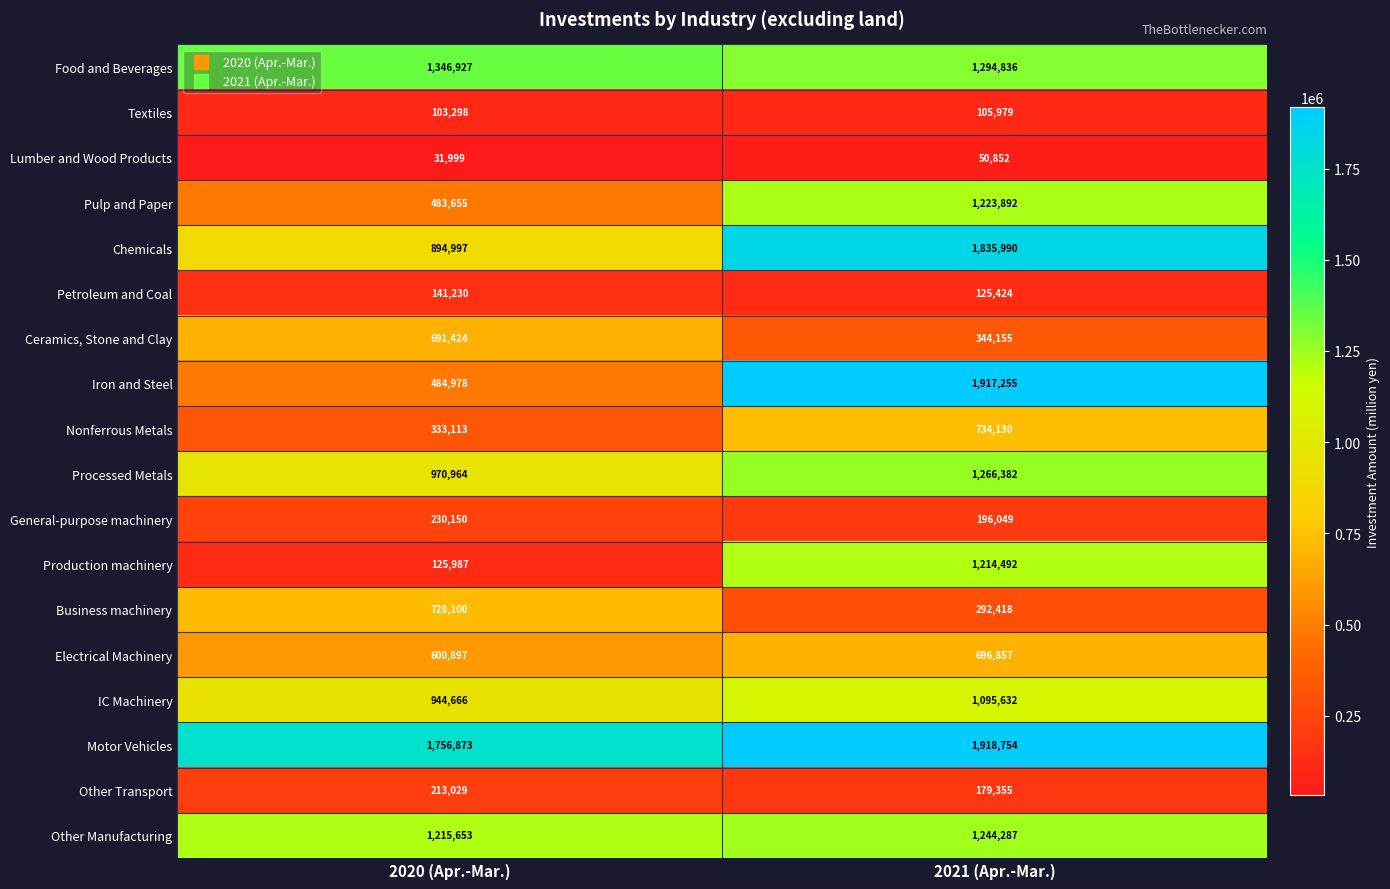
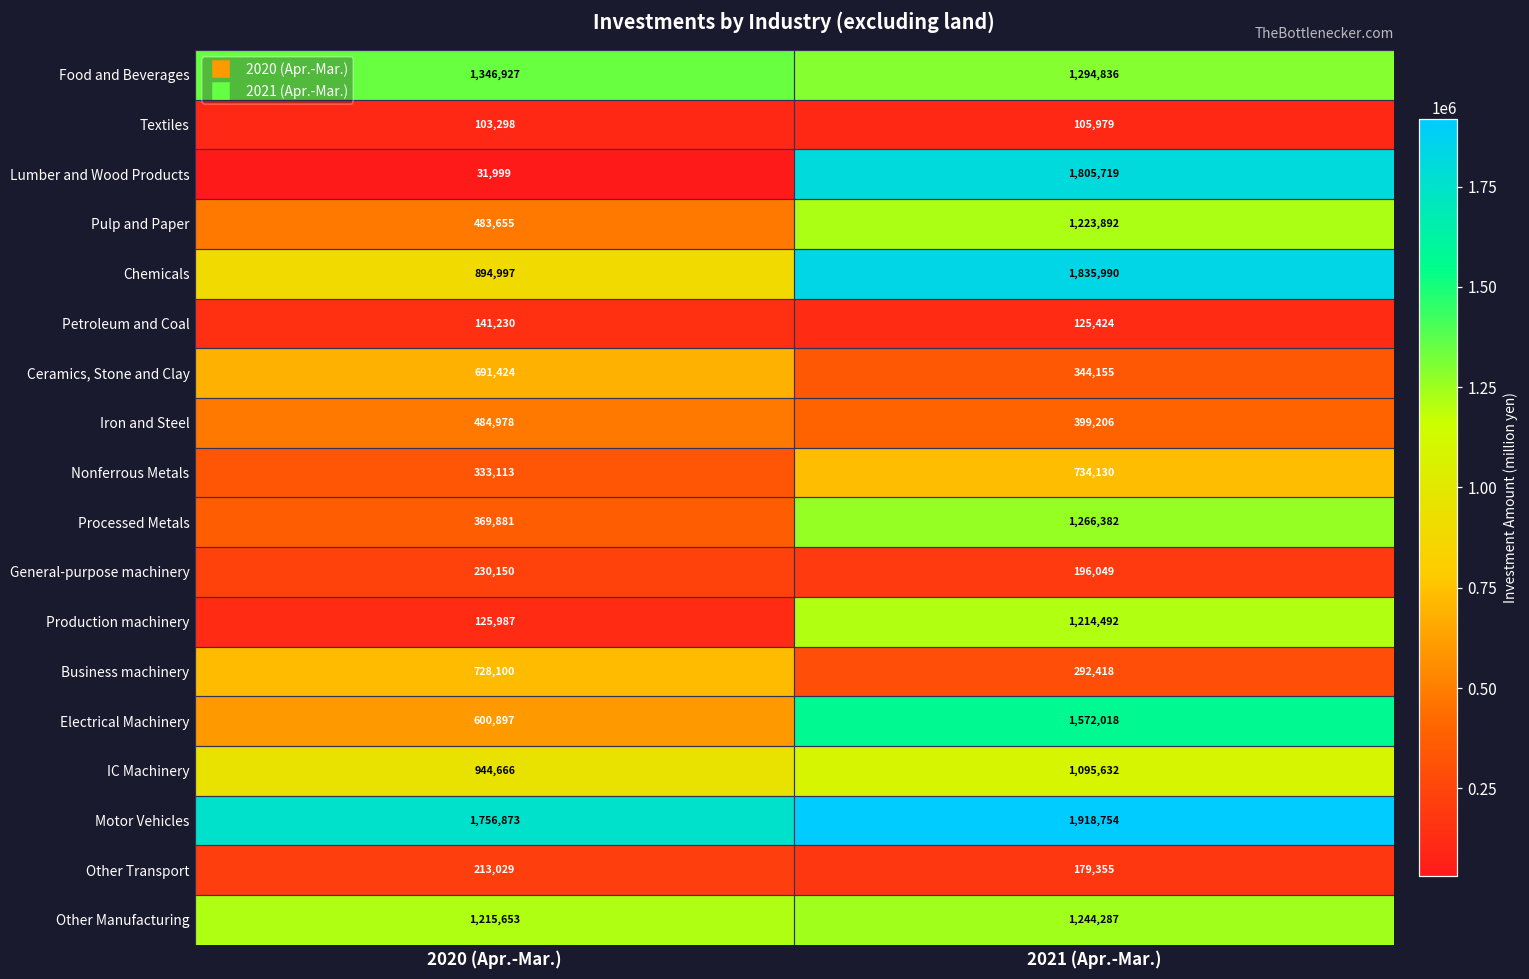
Lumber and Wood Products, 2021 (Apr.-Mar.): 50,852 -> 1,805,719
Iron and Steel, 2021 (Apr.-Mar.): 1,917,255 -> 399,206
Processed Metals, 2020 (Apr.-Mar.): 970,964 -> 369,881
Electrical Machinery, 2021 (Apr.-Mar.): 696,857 -> 1,572,018
